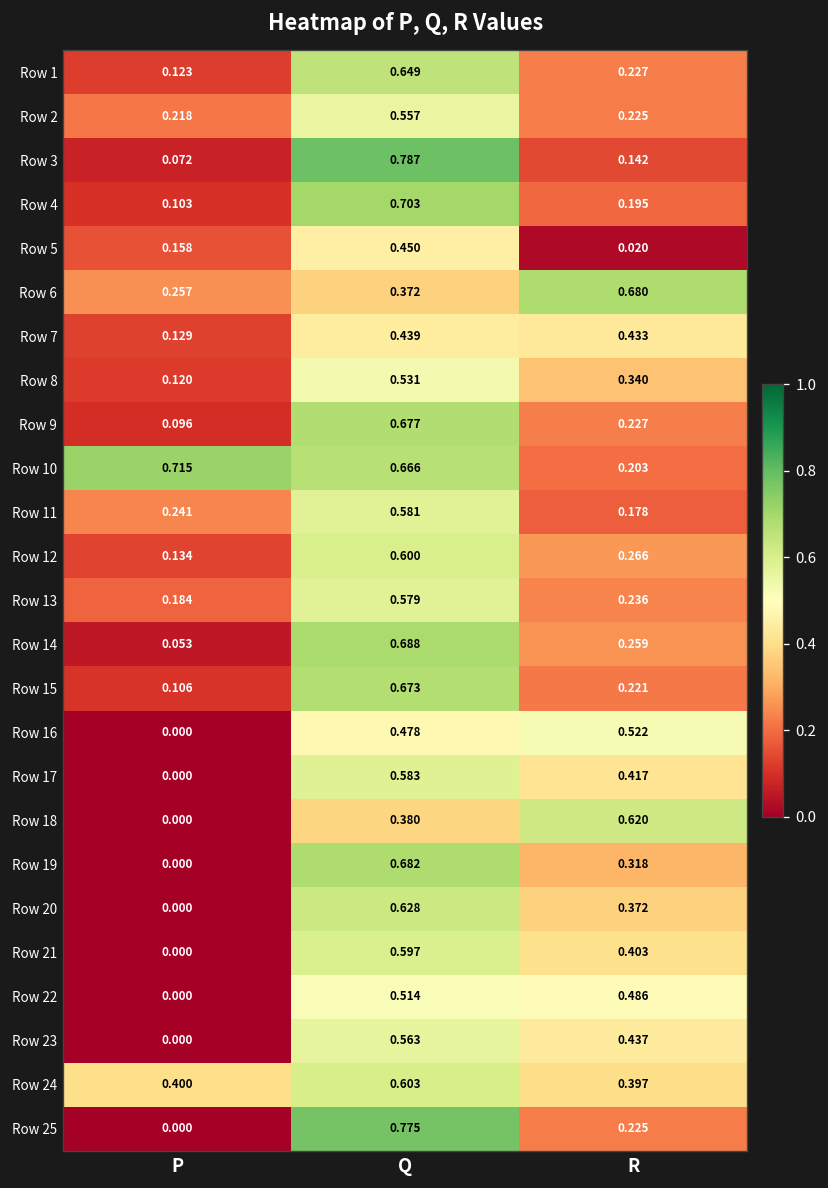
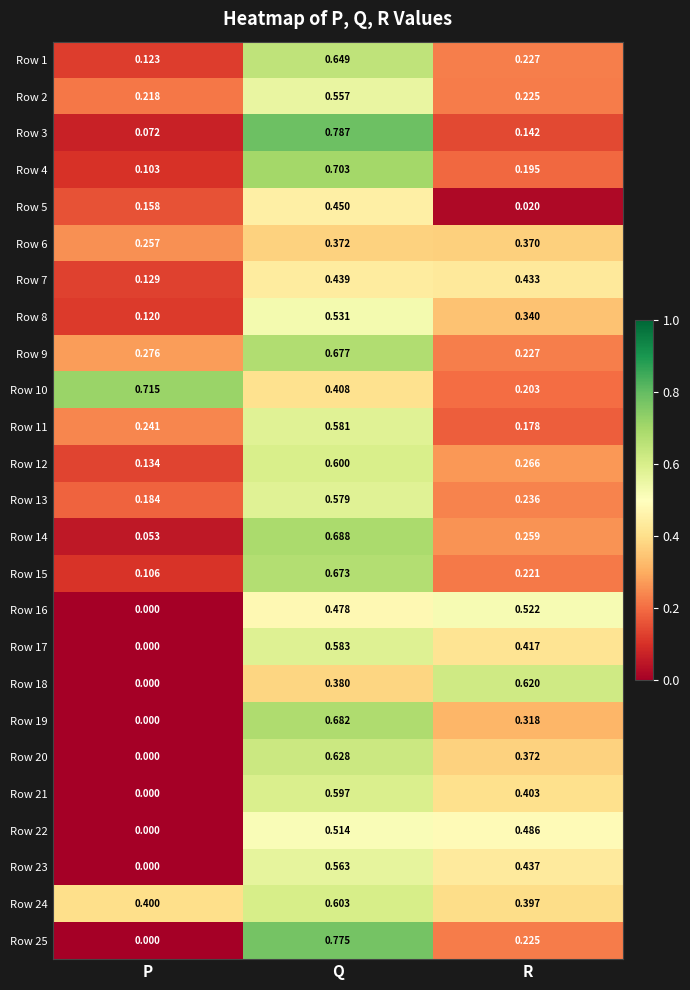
Row 6, R: 0.680 -> 0.370
Row 9, P: 0.096 -> 0.276
Row 10, Q: 0.666 -> 0.408
